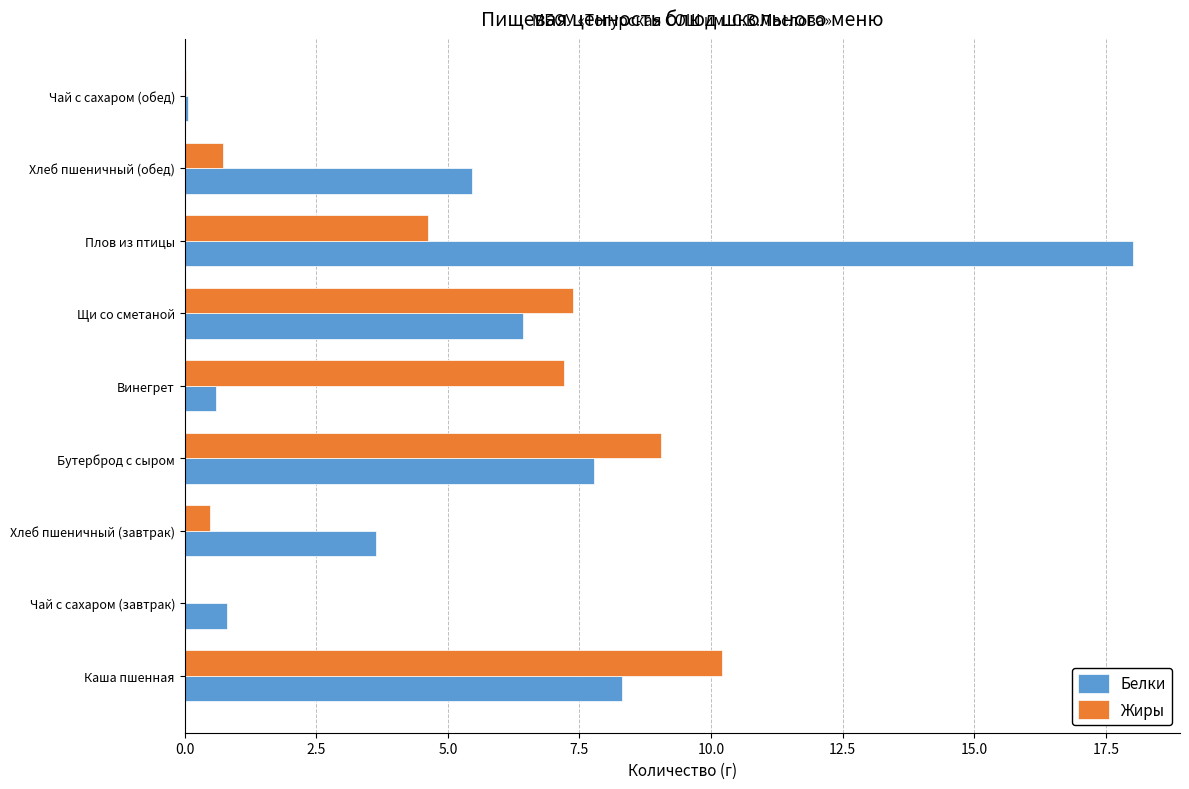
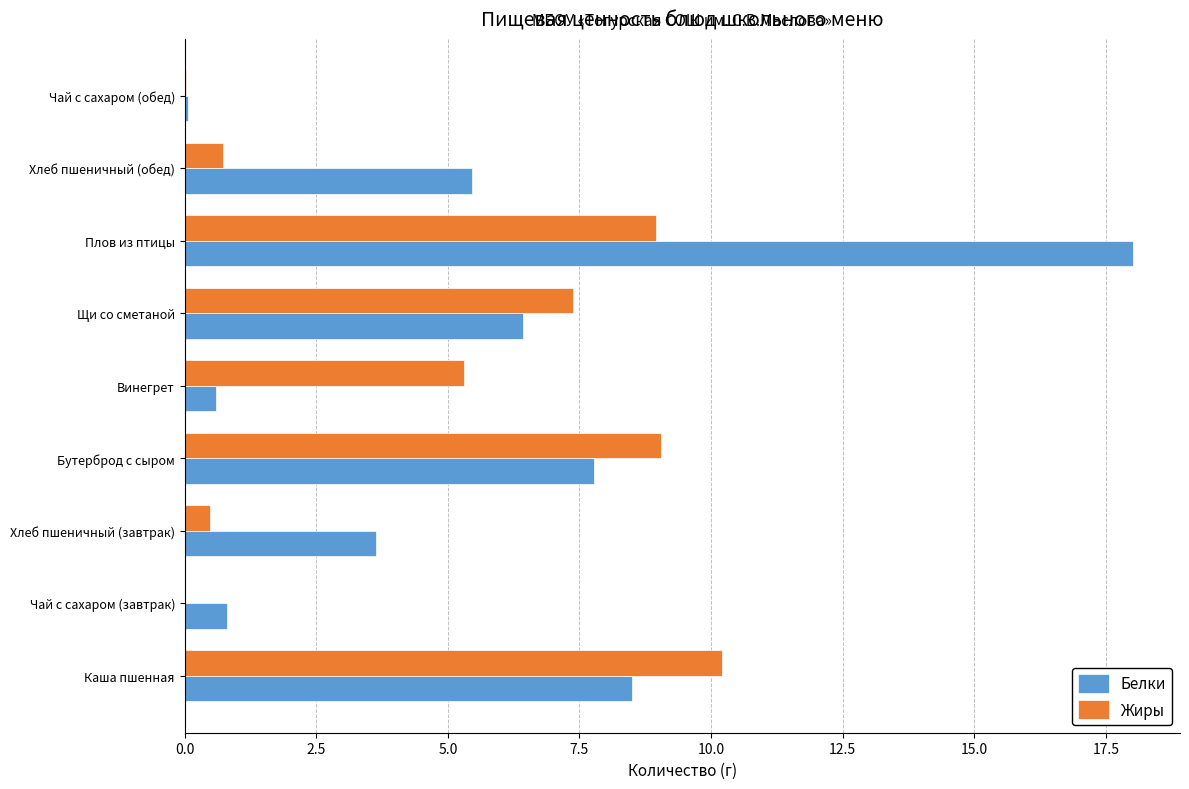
Жиры, Плов из птицы: 4.6 -> 9.0
Жиры, Винегрет: 7.2 -> 5.3
Белки, Каша пшенная: 8.3 -> 8.5
